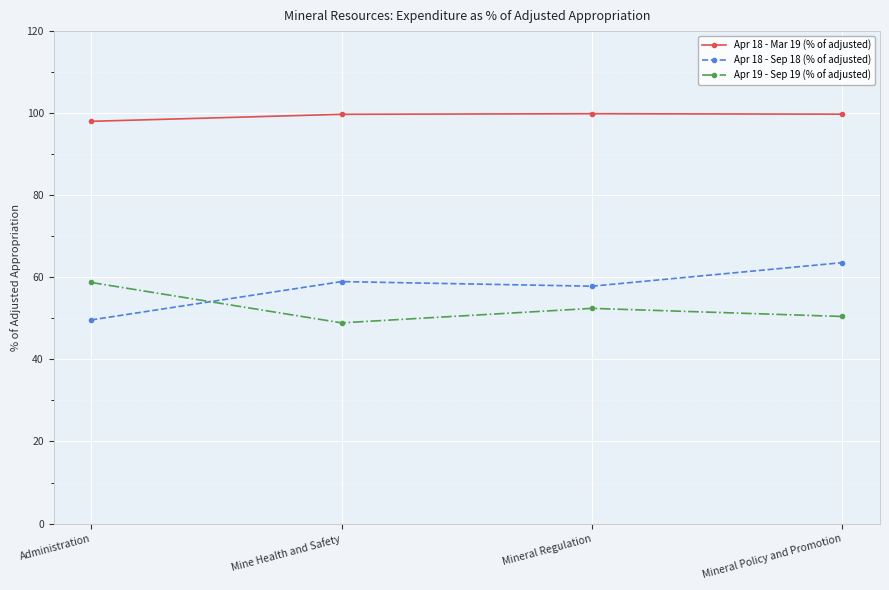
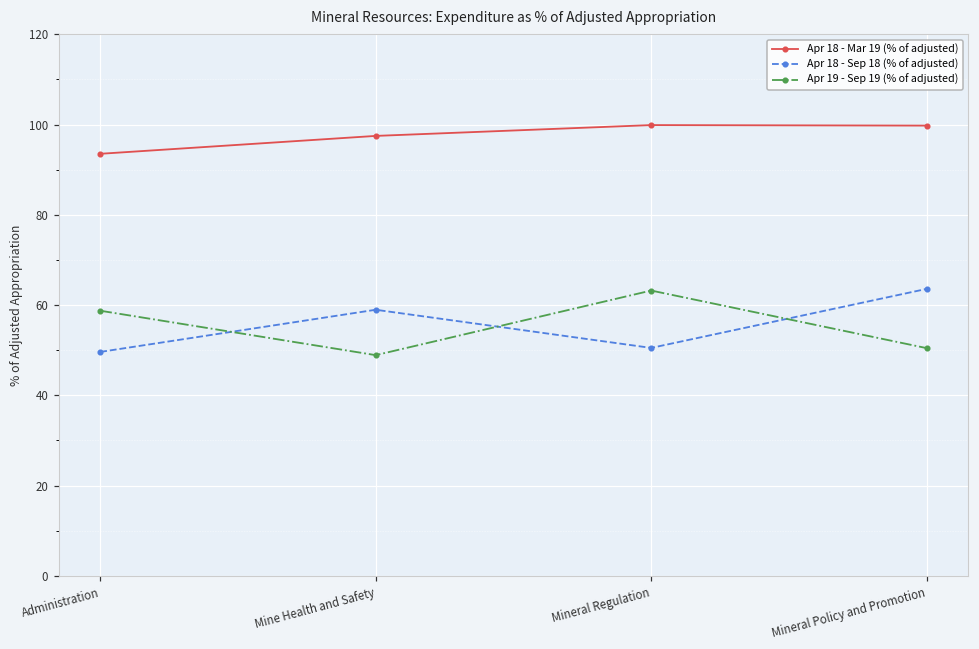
Apr 18 - Mar 19 (% of adjusted), Administration: 98 -> 94
Apr 18 - Mar 19 (% of adjusted), Mine Health and Safety: 100 -> 97
Apr 18 - Sep 18 (% of adjusted), Mineral Regulation: 58 -> 51
Apr 19 - Sep 19 (% of adjusted), Mineral Regulation: 52 -> 63
